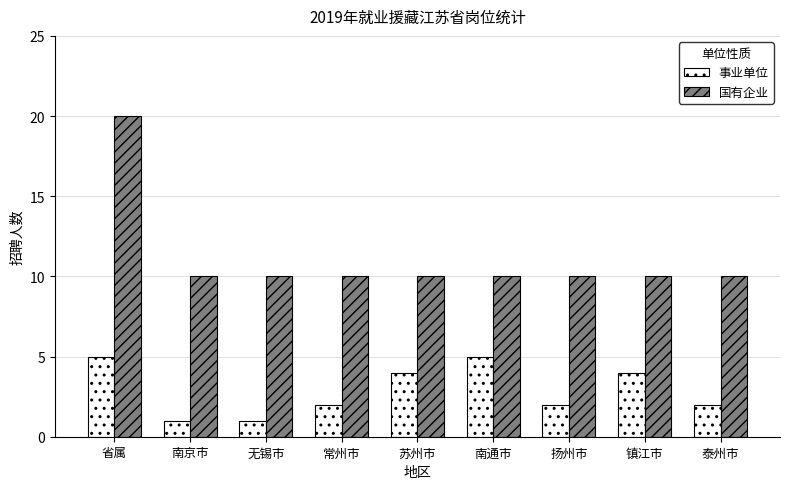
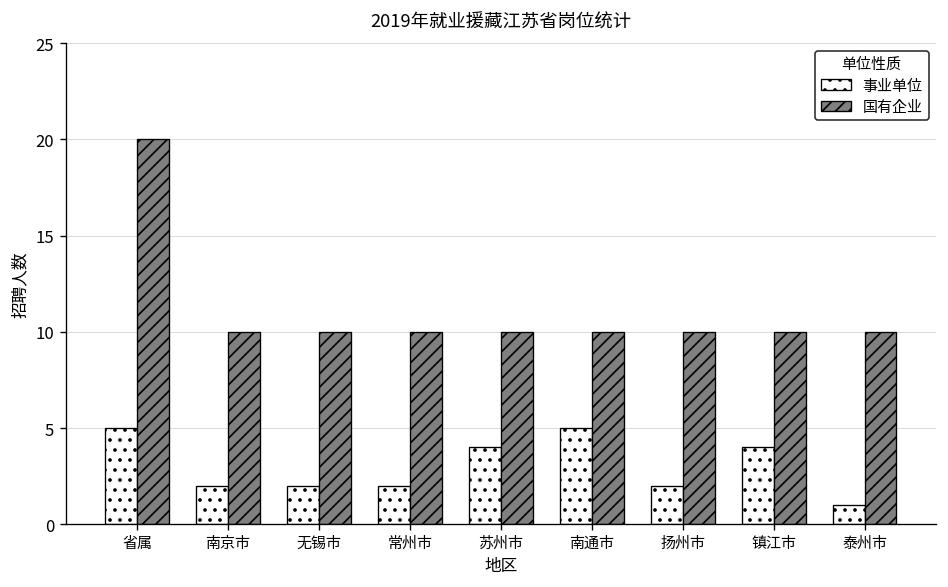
事业单位, 南京市: 1 -> 2
事业单位, 无锡市: 1 -> 2
事业单位, 泰州市: 2 -> 1
